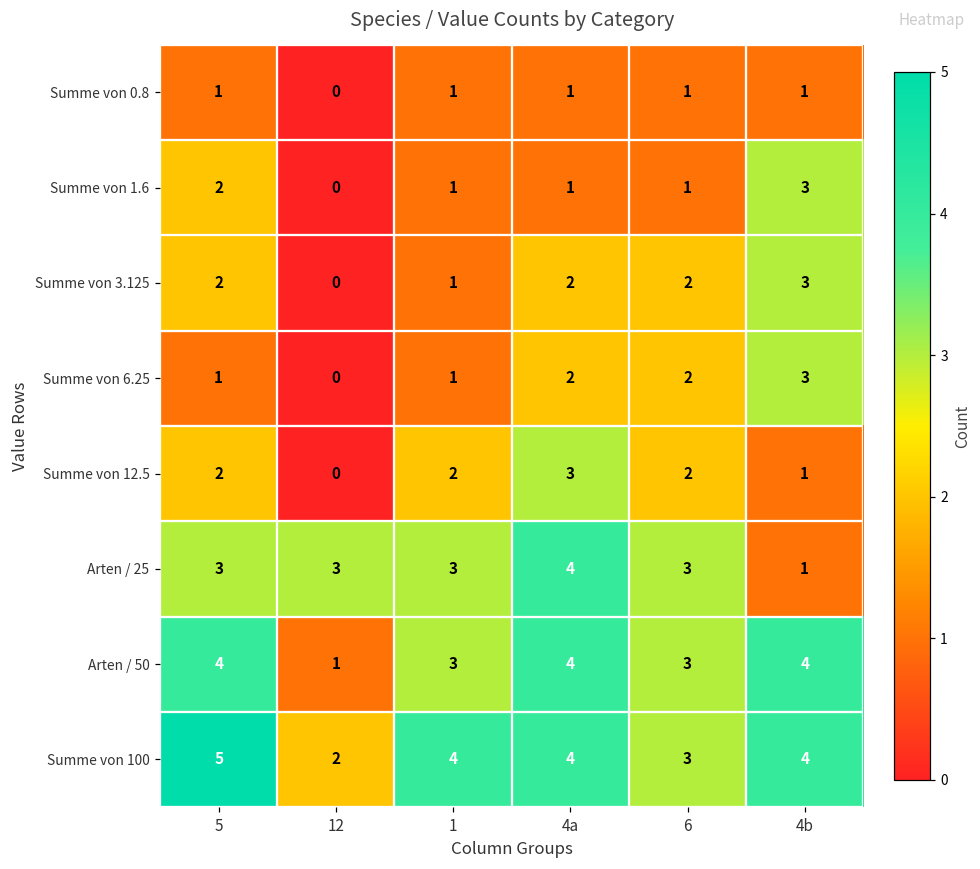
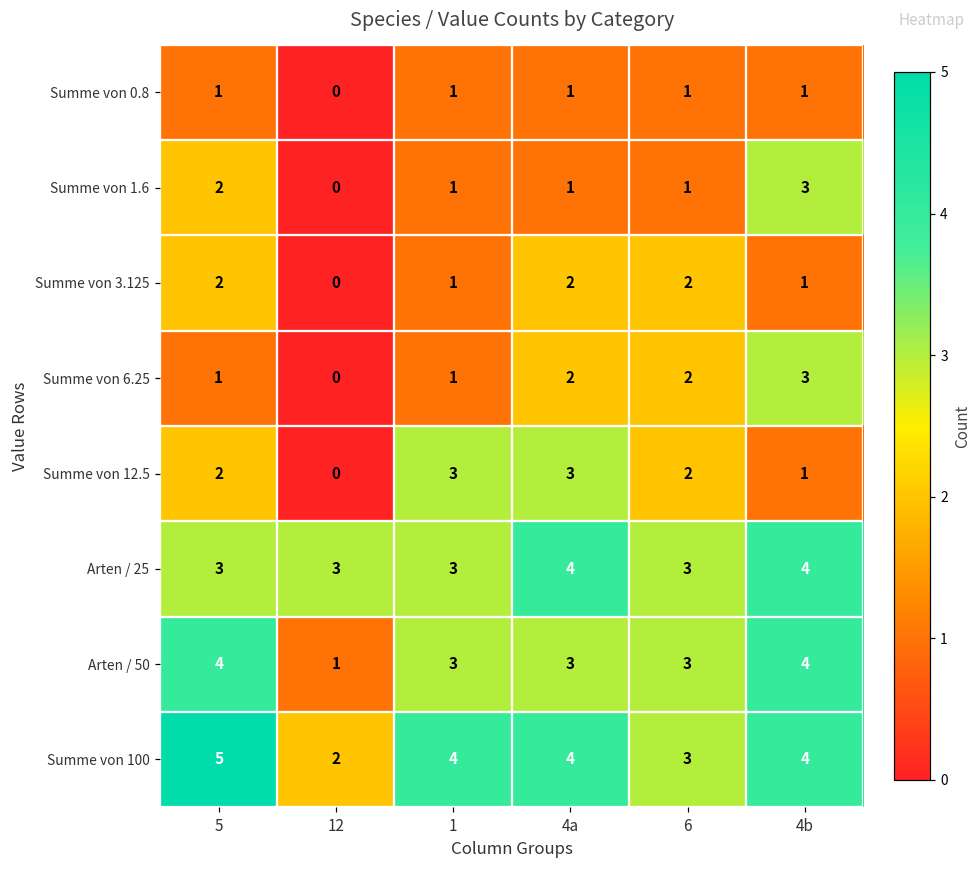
Summe von 3.125, 4b: 3 -> 1
Summe von 12.5, 1: 2 -> 3
Arten / 25, 4b: 1 -> 4
Arten / 50, 4a: 4 -> 3
